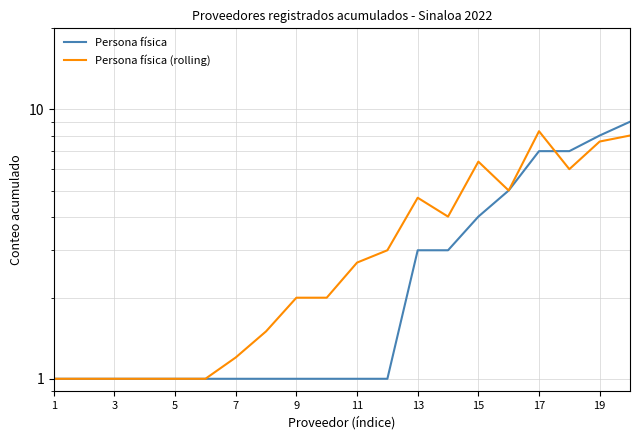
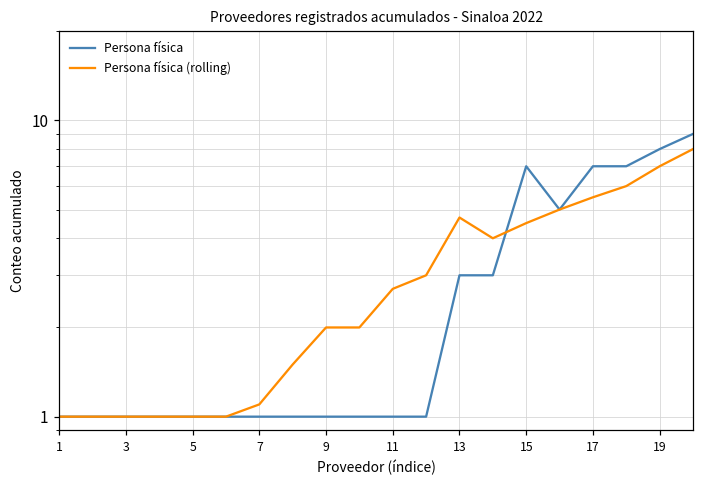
Persona física (rolling), 7: 1.2 -> 1.1
Persona física, 15: 4 -> 7
Persona física (rolling), 15: 6.4 -> 4.5
Persona física (rolling), 17: 8.3 -> 5.5
Persona física (rolling), 19: 7.6 -> 7.0
